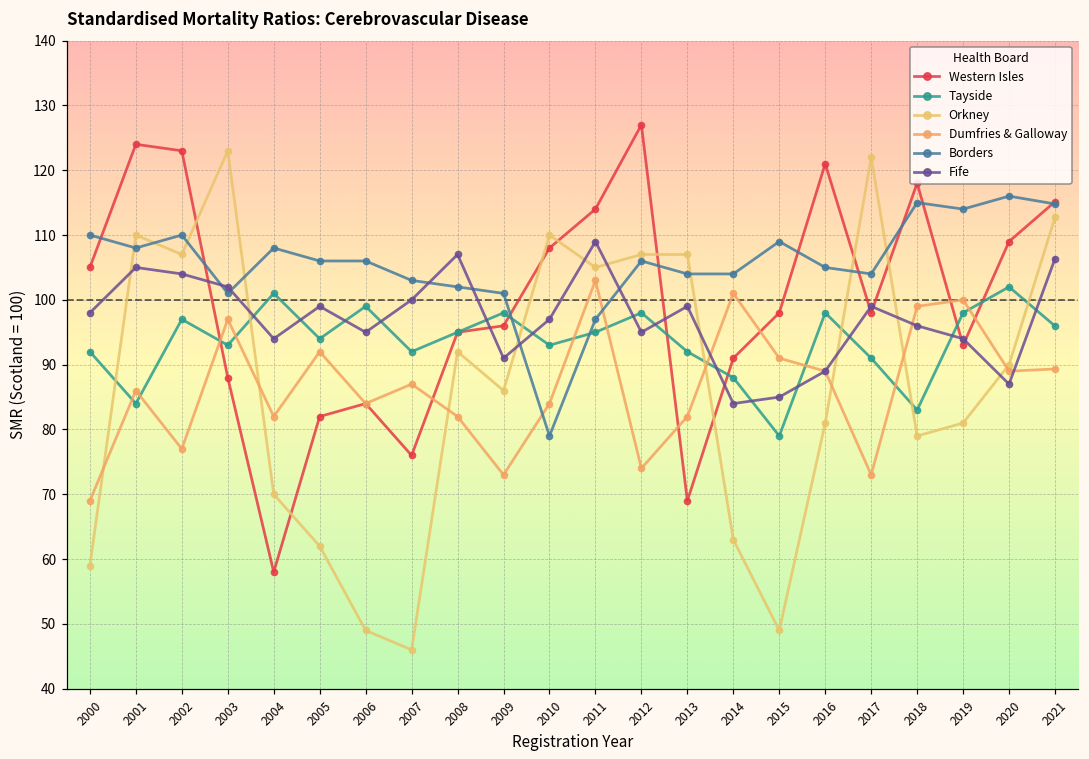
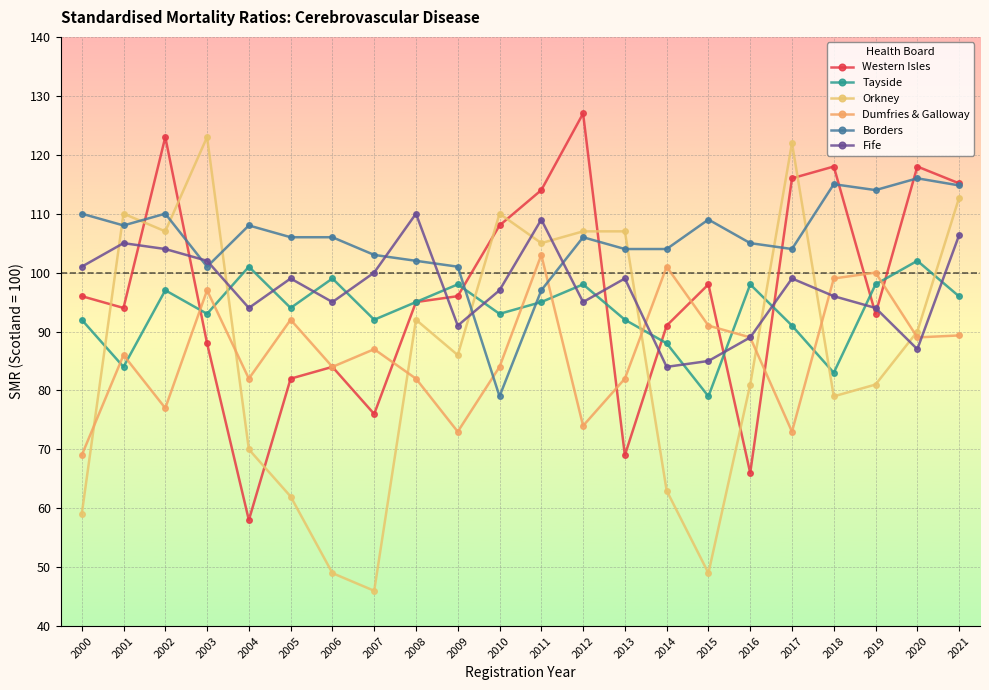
Western Isles, 2000: 105 -> 96
Fife, 2000: 98 -> 101
Western Isles, 2001: 124 -> 94
Fife, 2008: 107 -> 110
Western Isles, 2016: 121 -> 66
Western Isles, 2017: 98 -> 116
Western Isles, 2020: 109 -> 118
